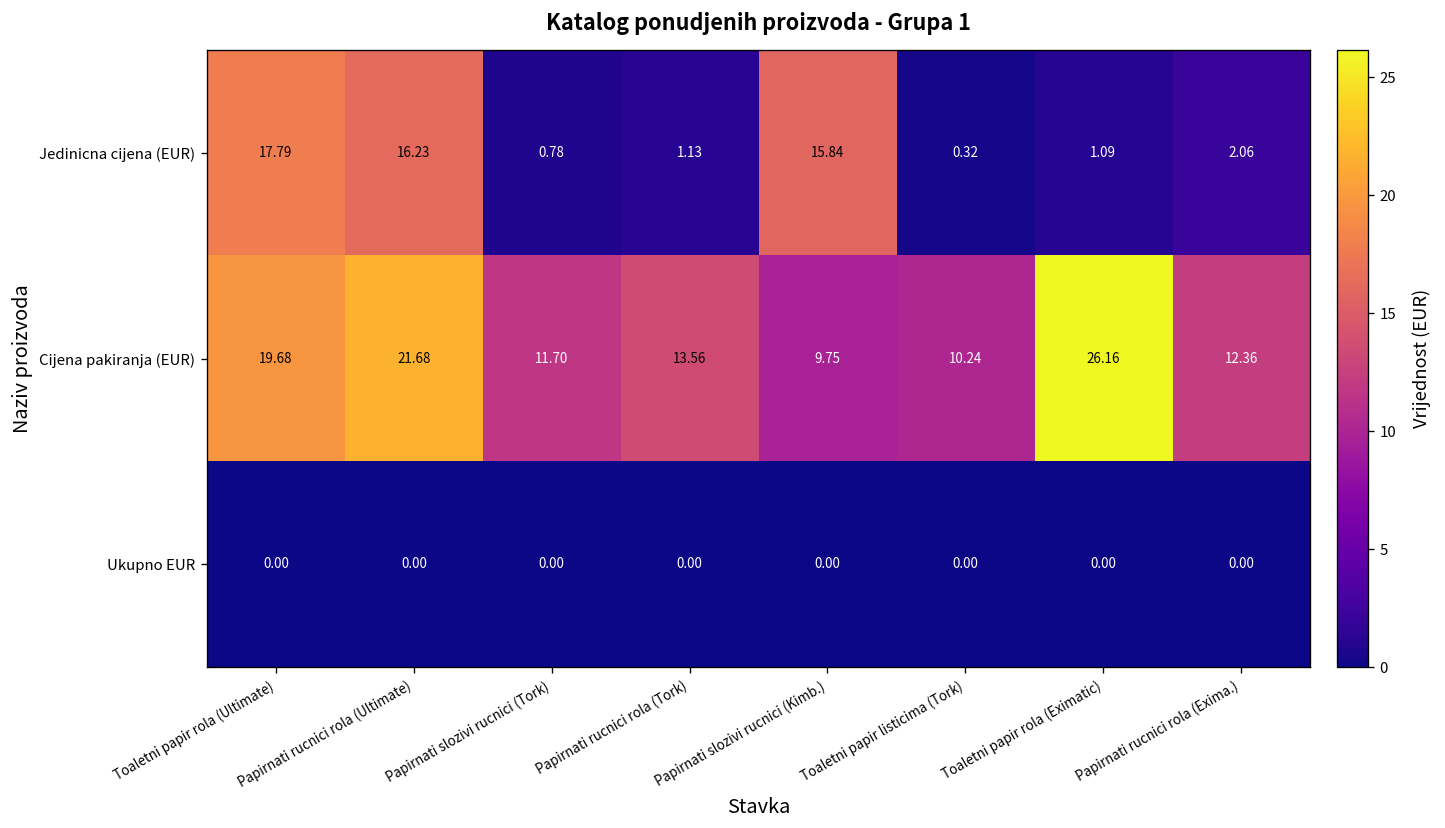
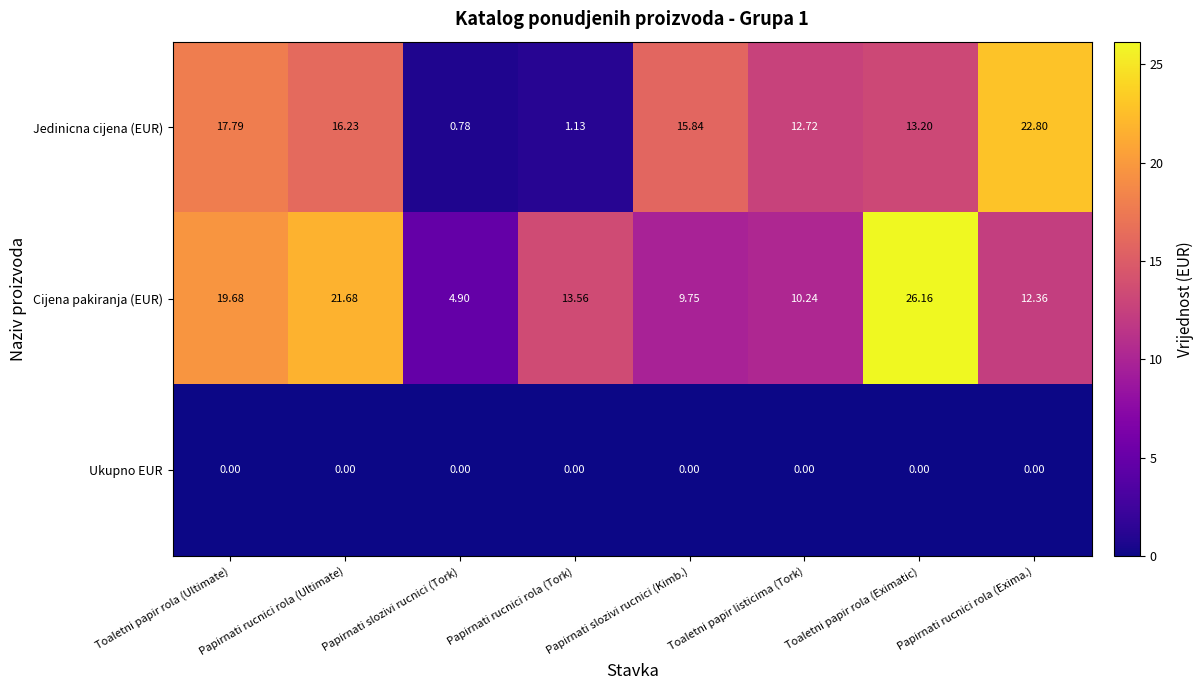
Jedinicna cijena (EUR), Toaletni papir listicima (Tork): 0.32 -> 12.72
Jedinicna cijena (EUR), Toaletni papir rola (Eximatic): 1.09 -> 13.20
Jedinicna cijena (EUR), Papirnati rucnici rola (Exima.): 2.06 -> 22.80
Cijena pakiranja (EUR), Papirnati slozivi rucnici (Tork): 11.70 -> 4.90
